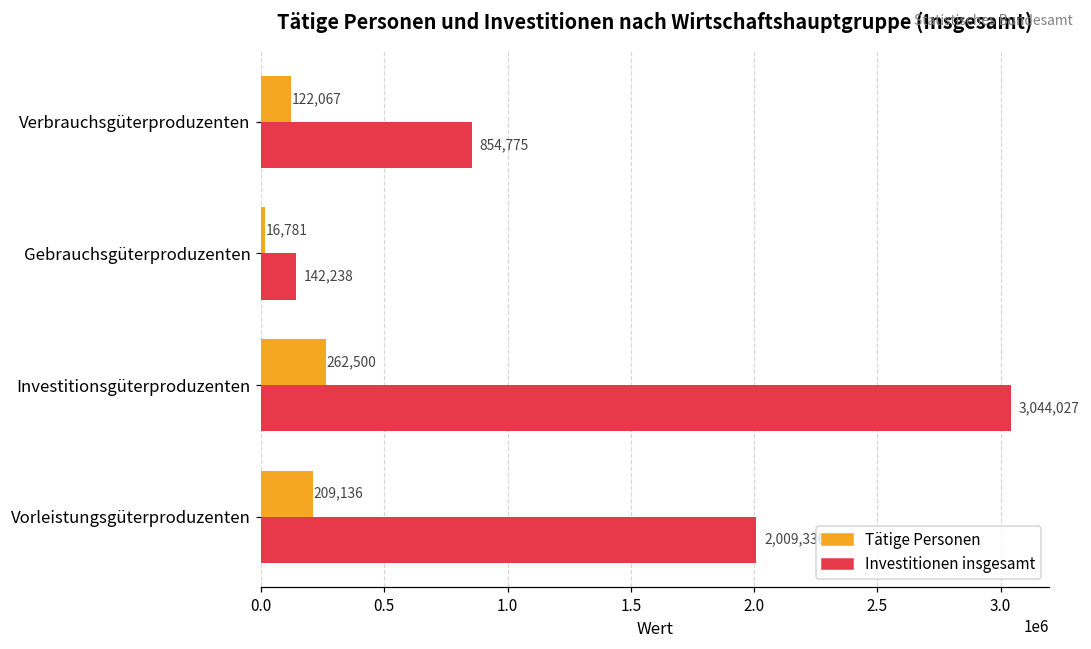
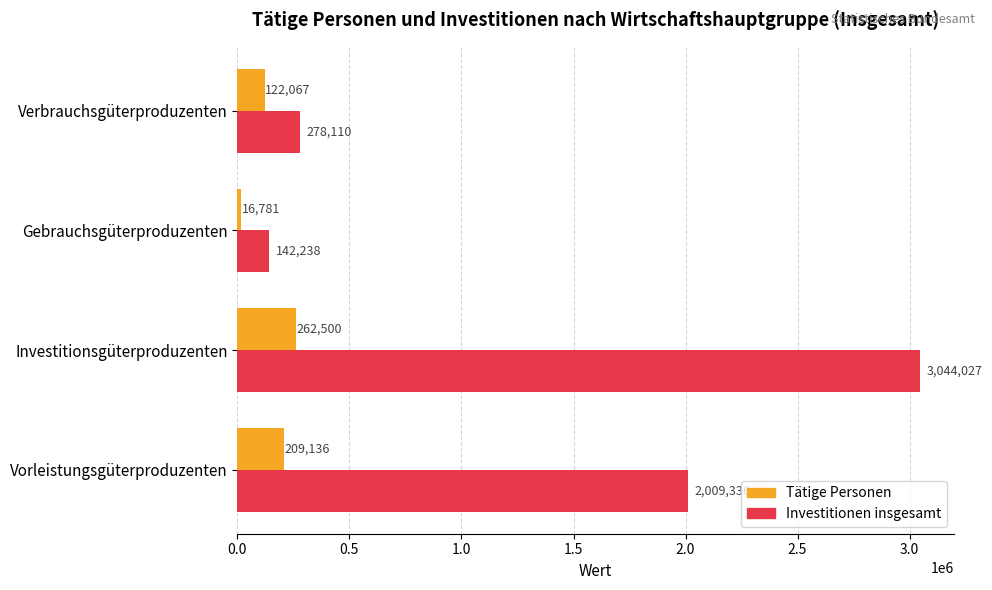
Investitionen insgesamt, Verbrauchsgüterproduzenten: 854,775 -> 278,110
